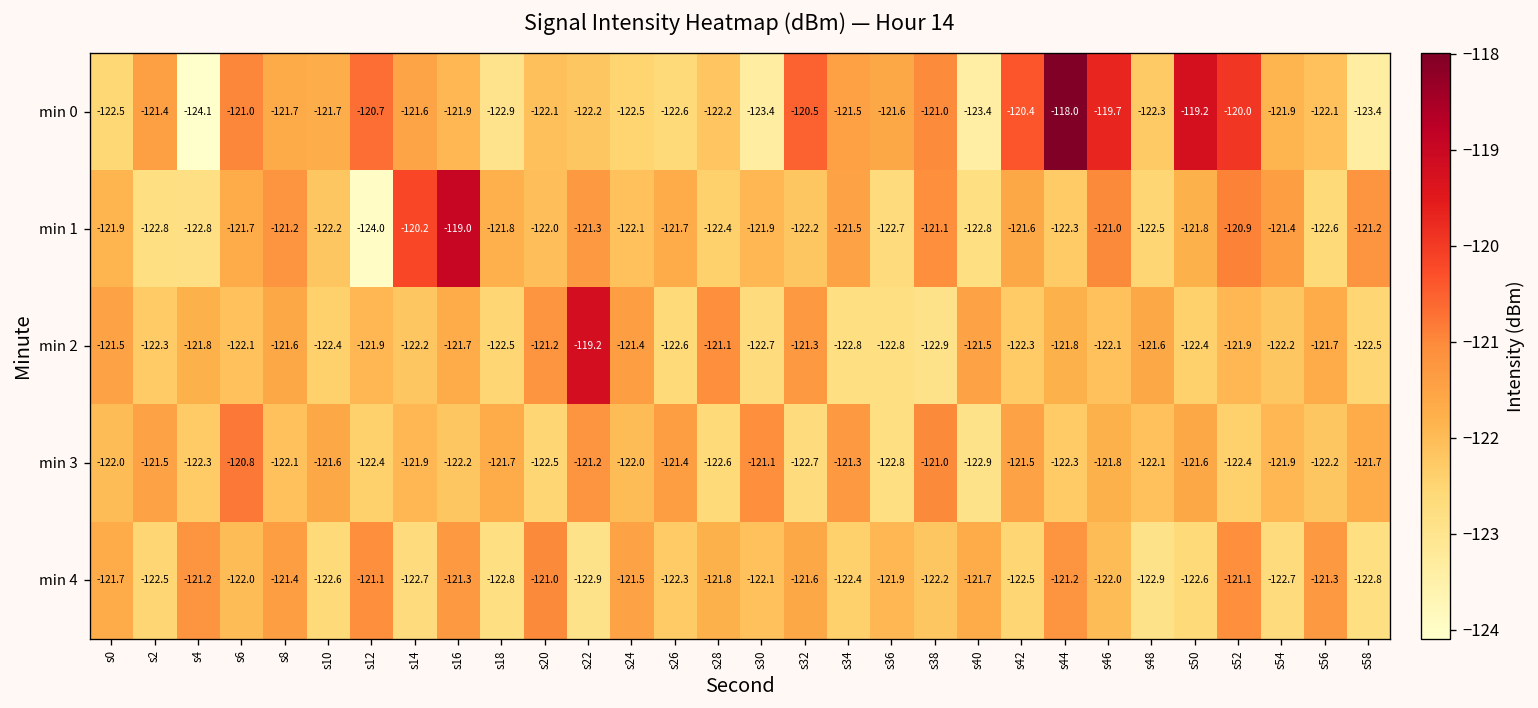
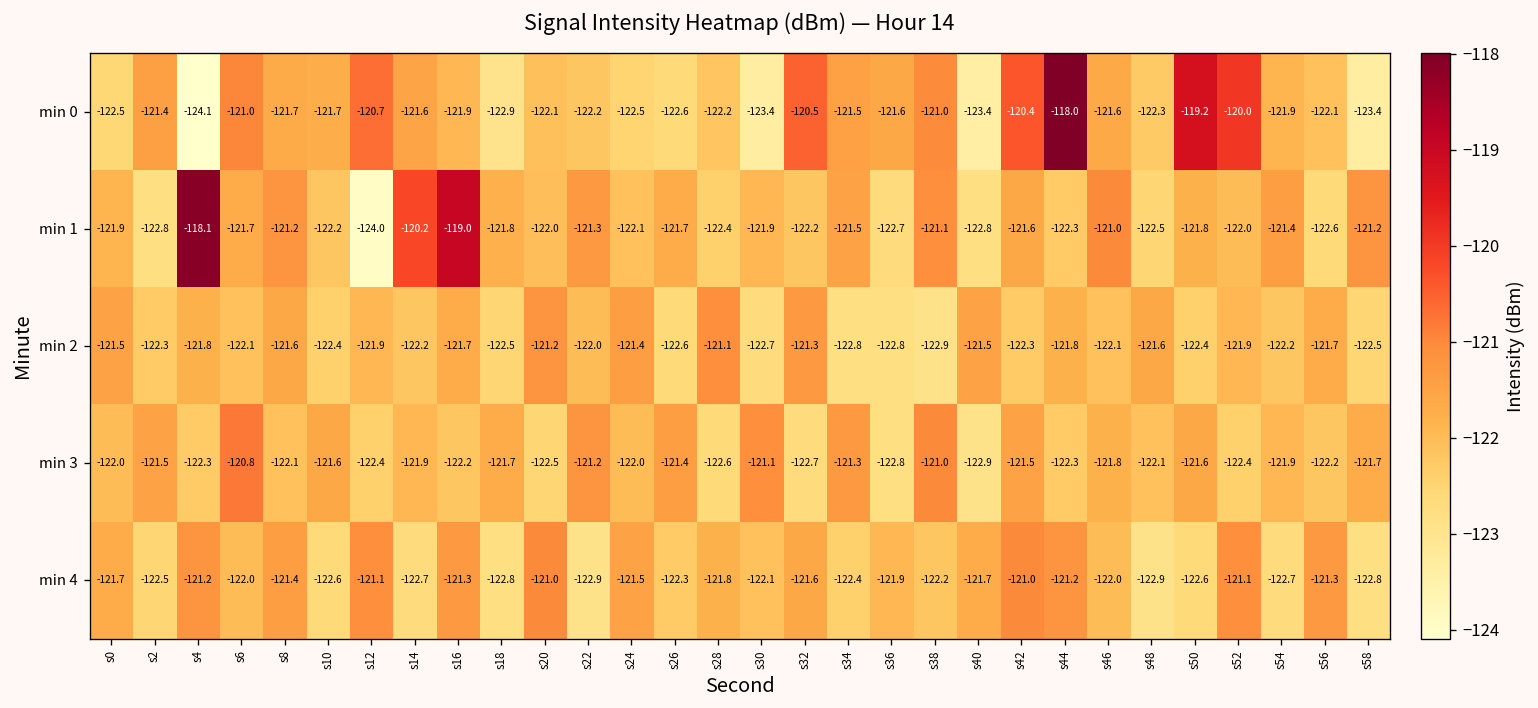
min 0, s46: -119.7 -> -121.6
min 1, s4: -122.8 -> -118.1
min 1, s52: -120.9 -> -122.0
min 2, s22: -119.2 -> -122.0
min 4, s42: -122.5 -> -121.0
